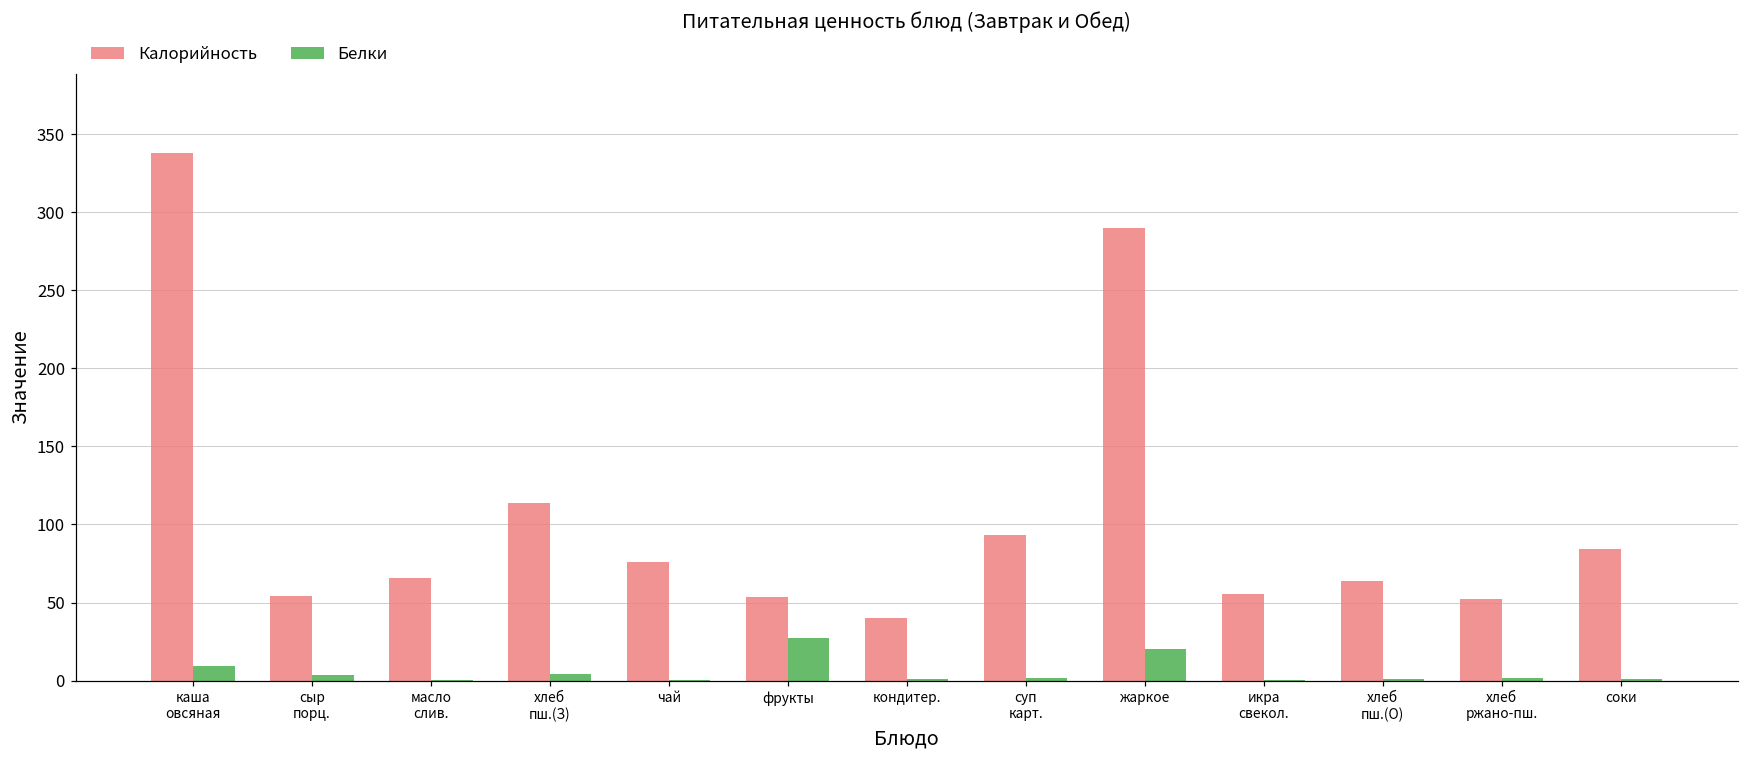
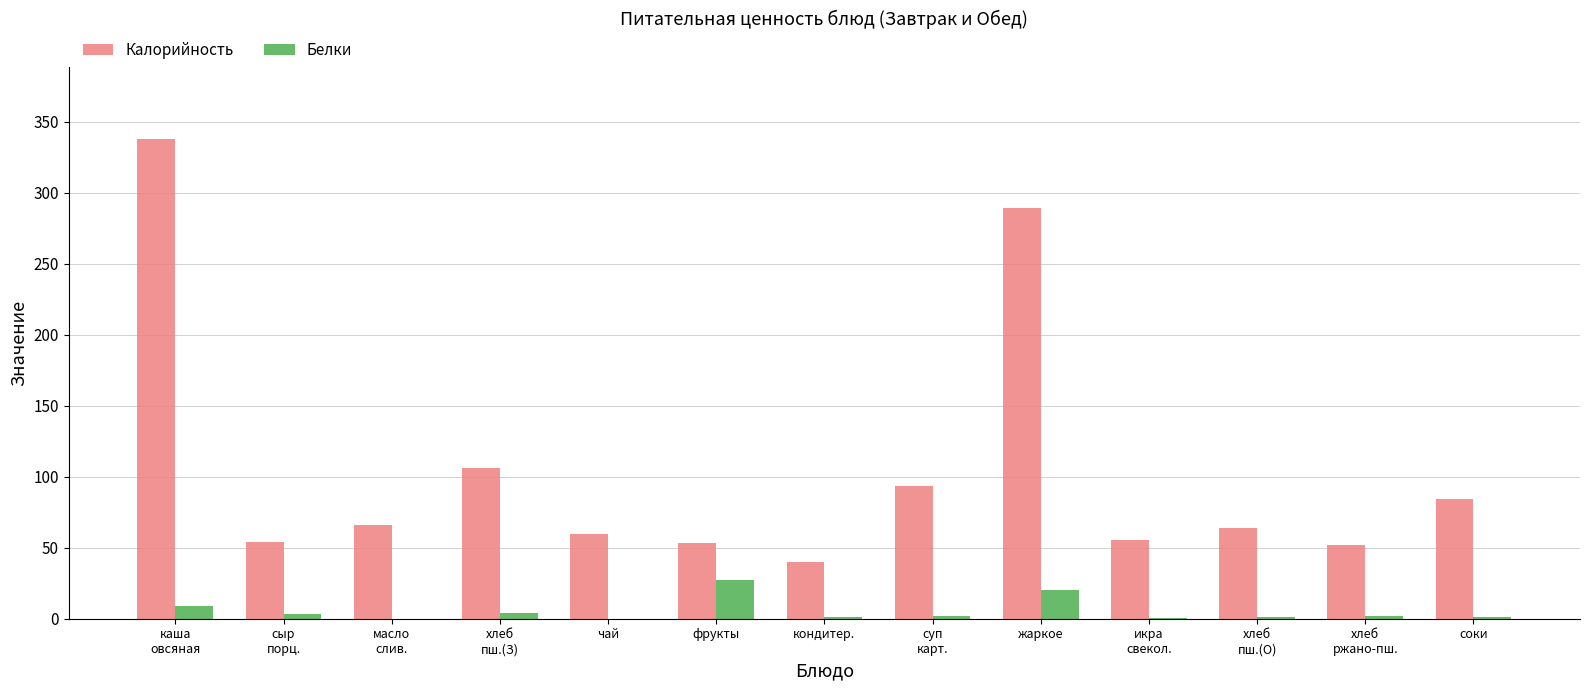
Калорийность, хлеб пш.(З): 114 -> 106
Калорийность, чай: 76 -> 60
